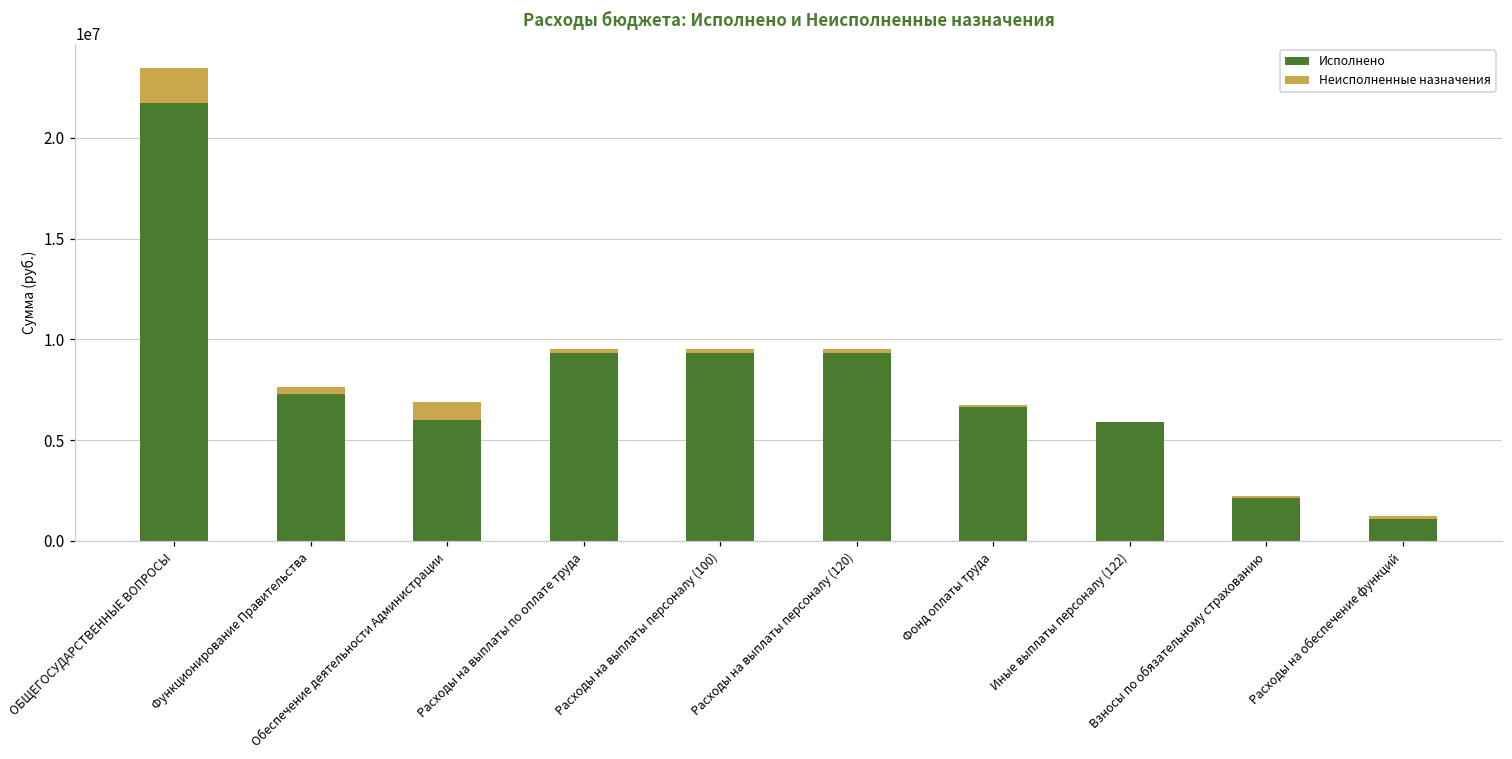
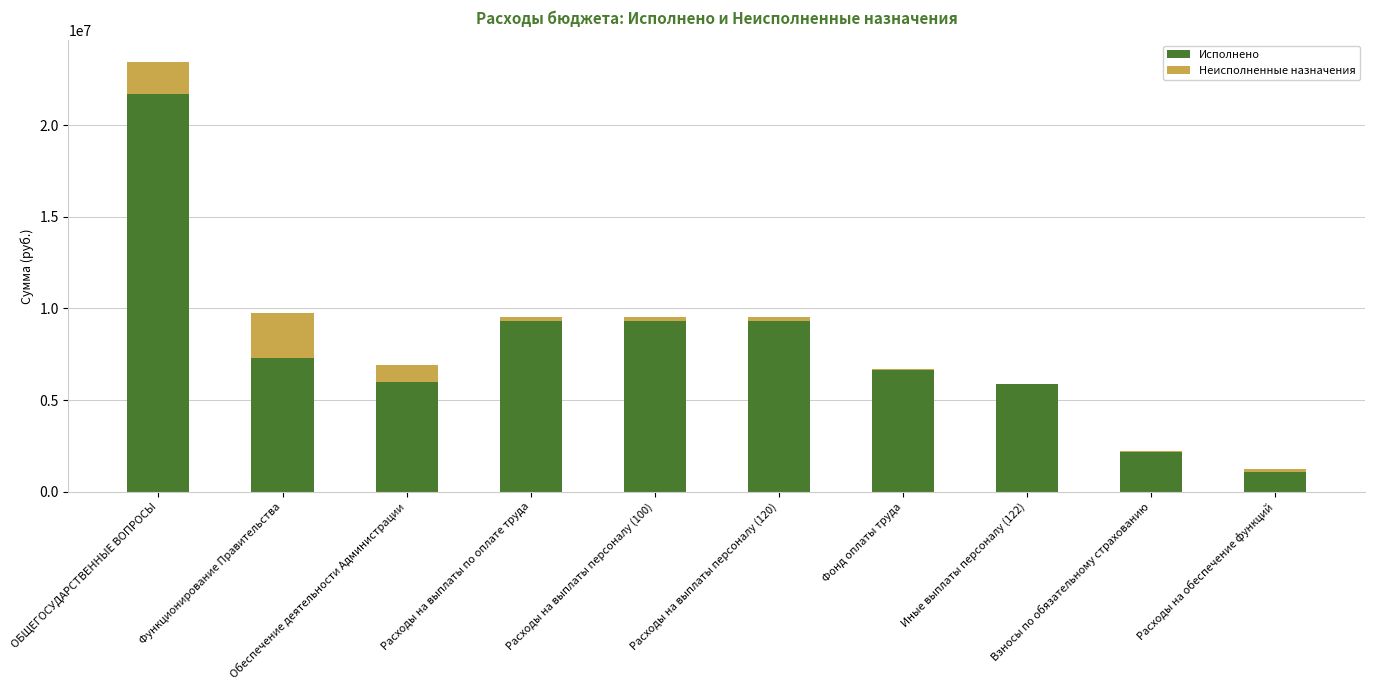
Неисполненные назначения, Функционирование Правительства: 400000 -> 2500000
